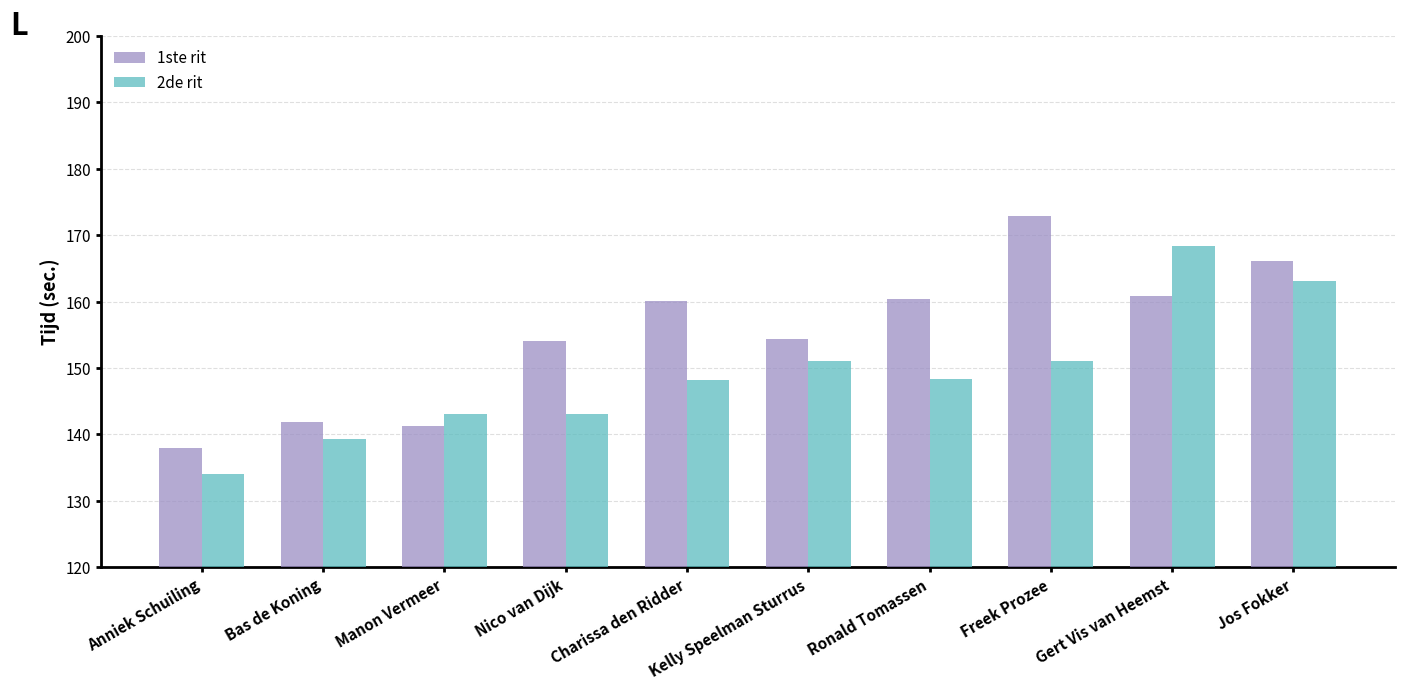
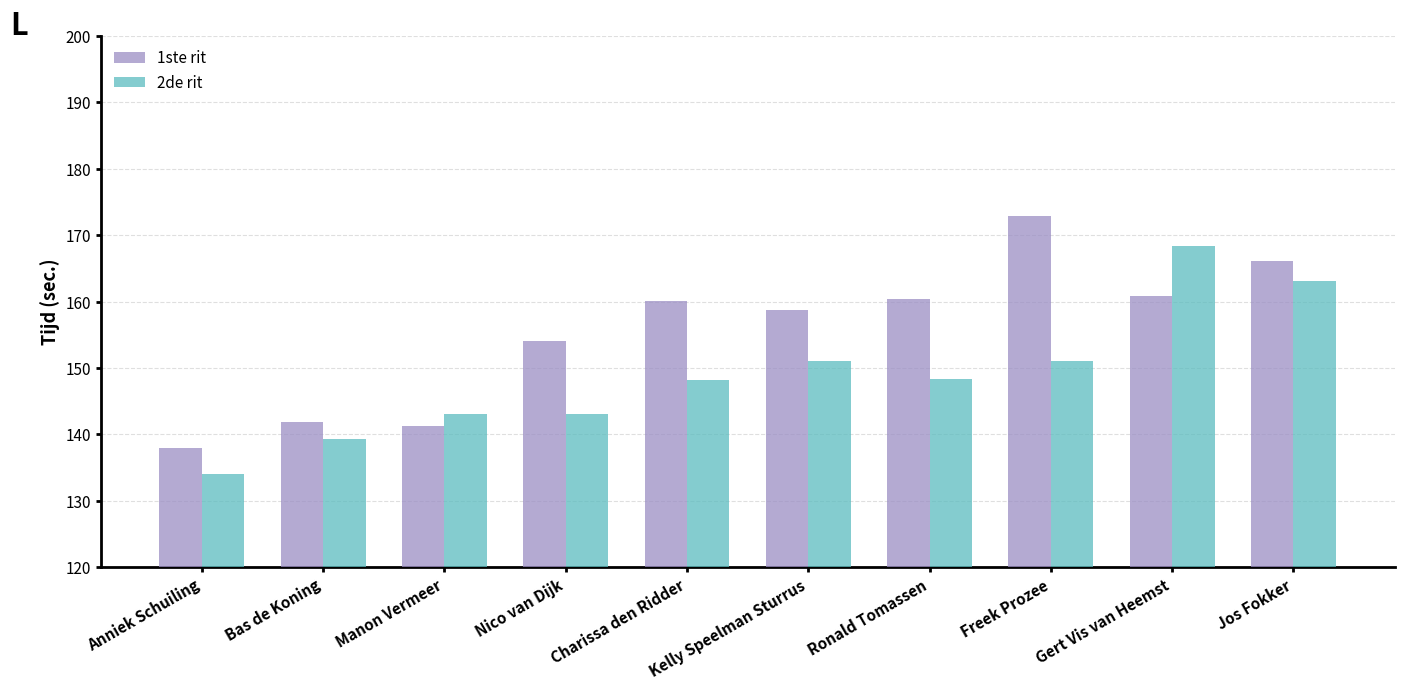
1ste rit, Kelly Speelman Sturrus: 154 -> 159
